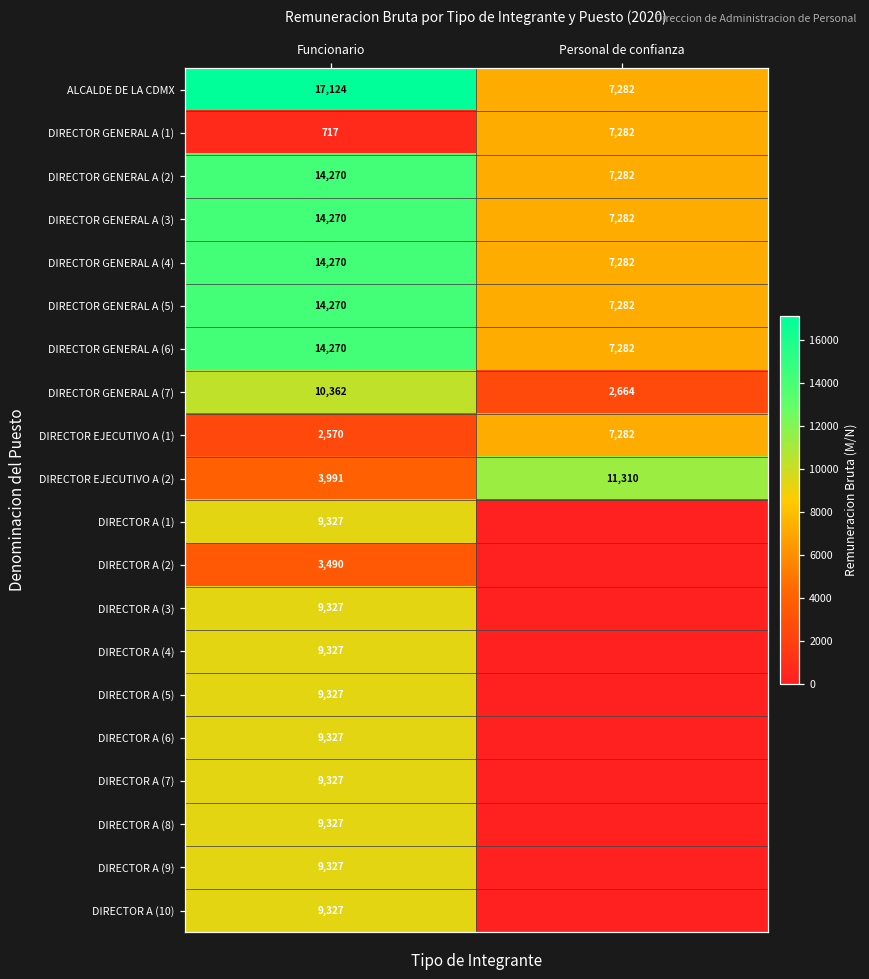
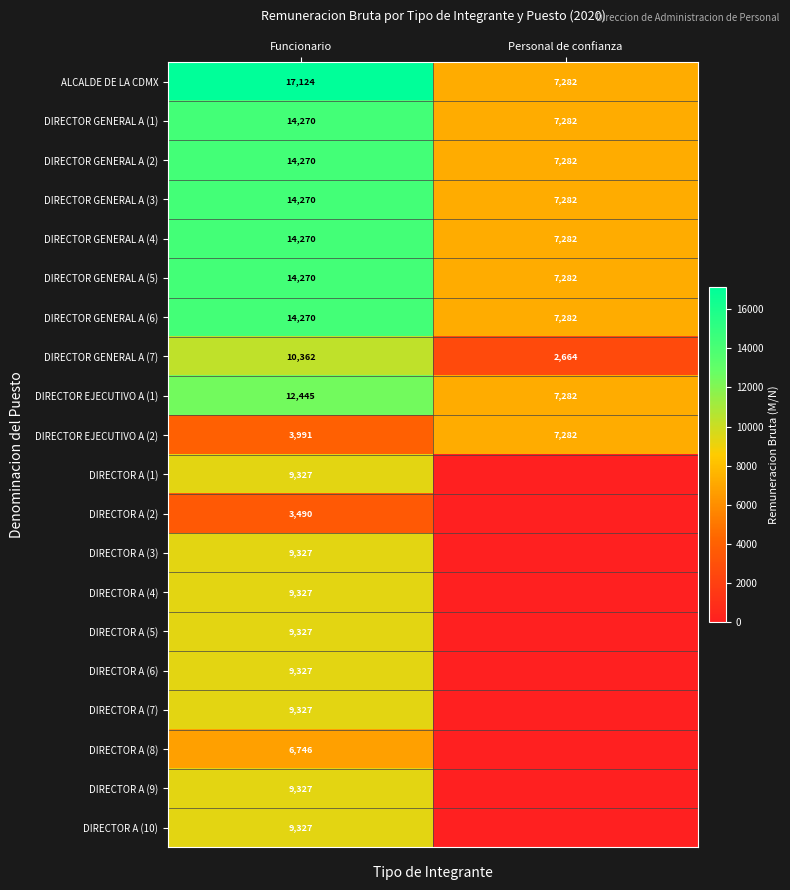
DIRECTOR GENERAL A (1), Funcionario: 717 -> 14,270
DIRECTOR EJECUTIVO A (1), Funcionario: 2,570 -> 12,445
DIRECTOR EJECUTIVO A (2), Personal de confianza: 11,310 -> 7,282
DIRECTOR A (8), Funcionario: 9,327 -> 6,746
